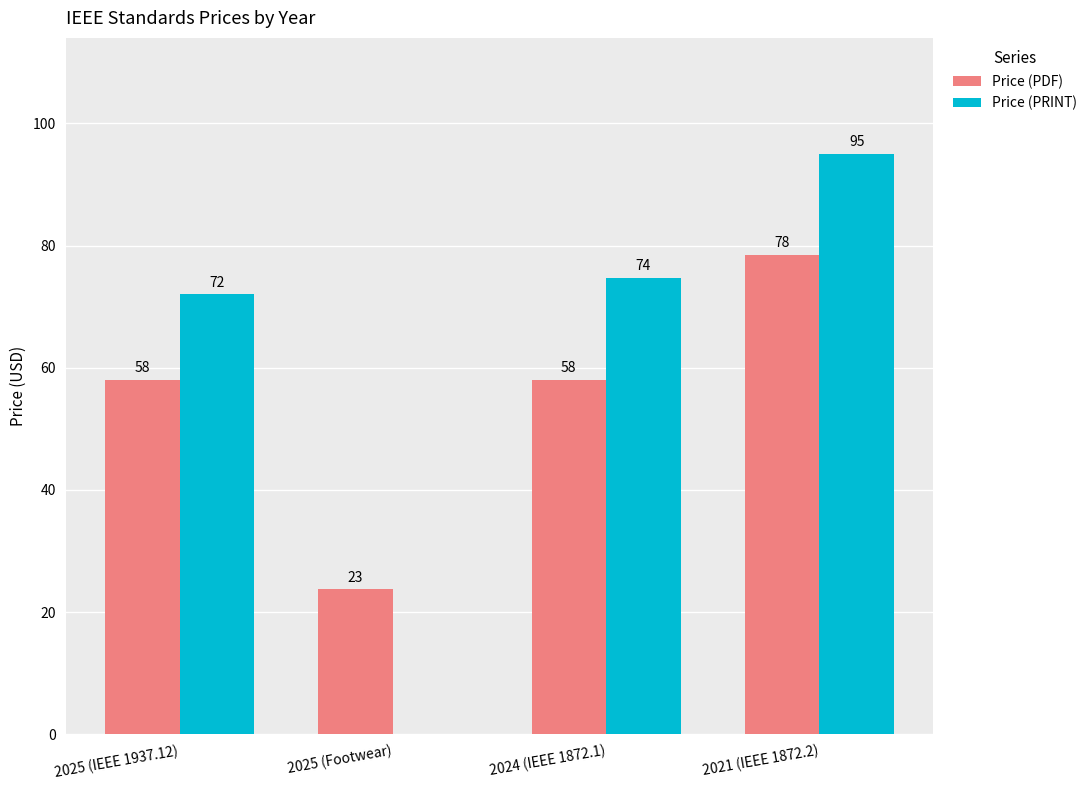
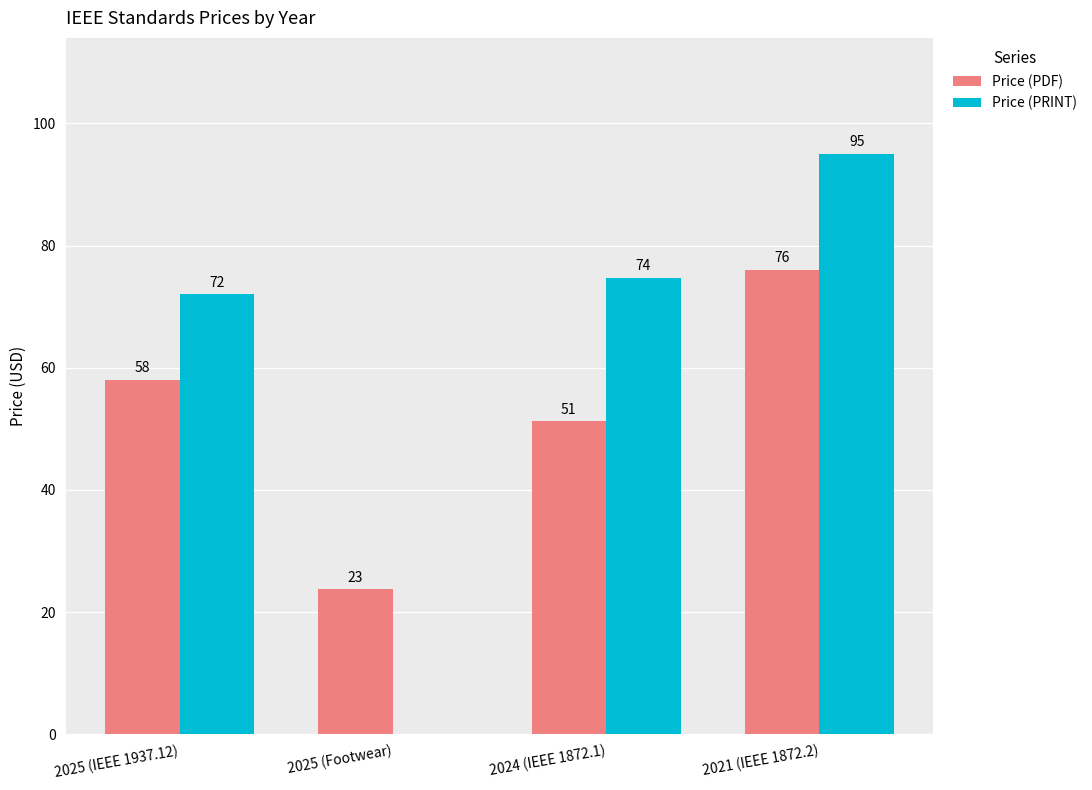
Price (PDF), 2024 (IEEE 1872.1): 58 -> 51
Price (PDF), 2021 (IEEE 1872.2): 78 -> 76
